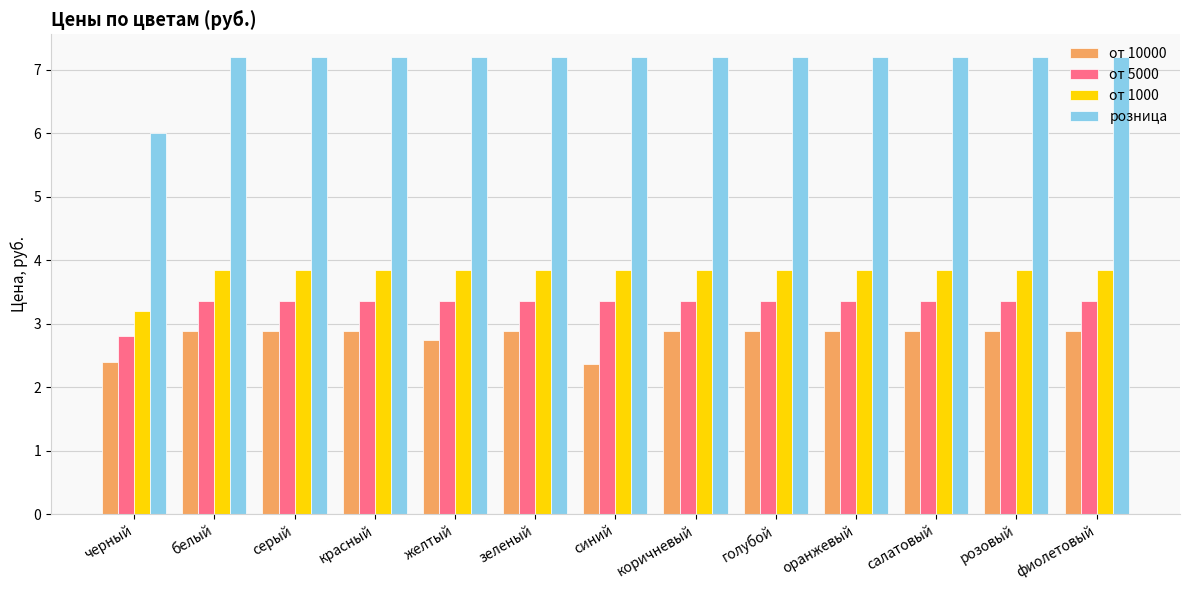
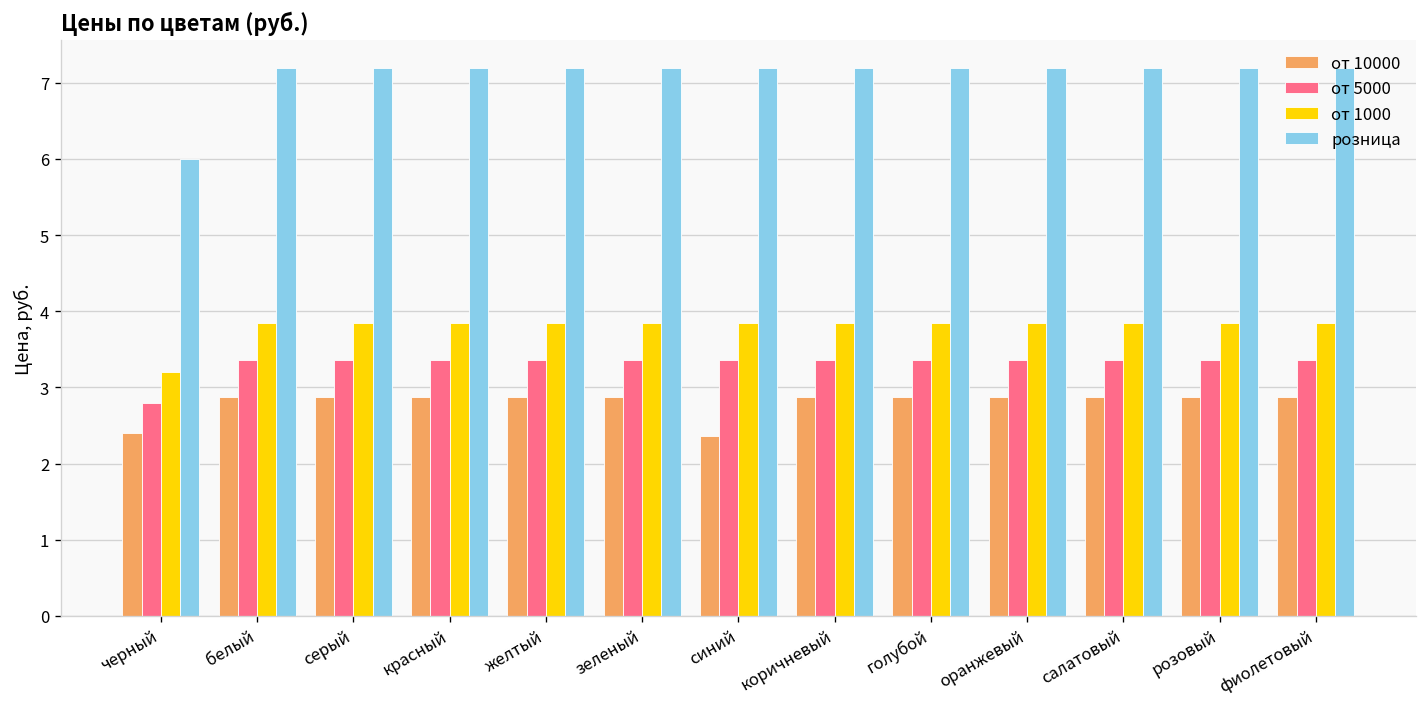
от 10000, желтый: 2.8 -> 2.9
